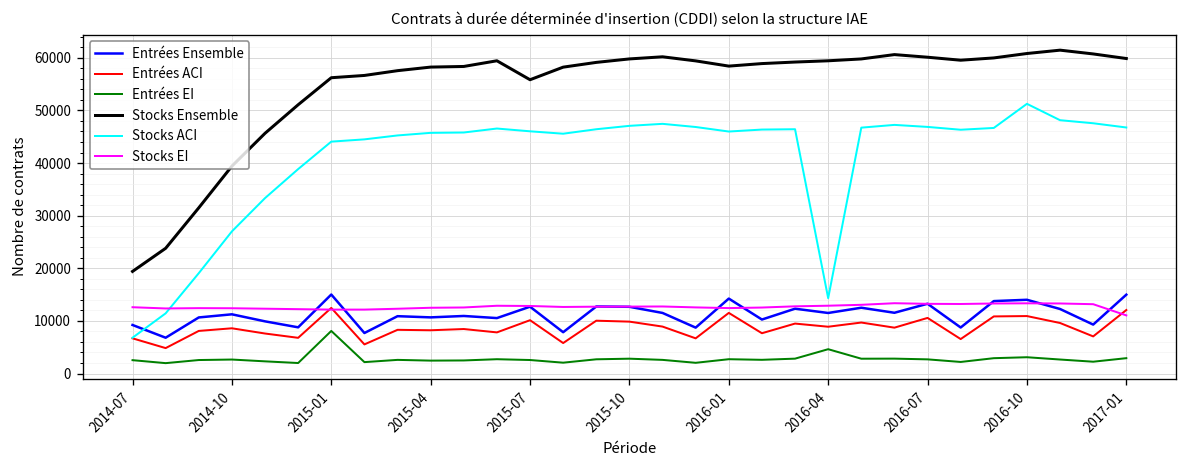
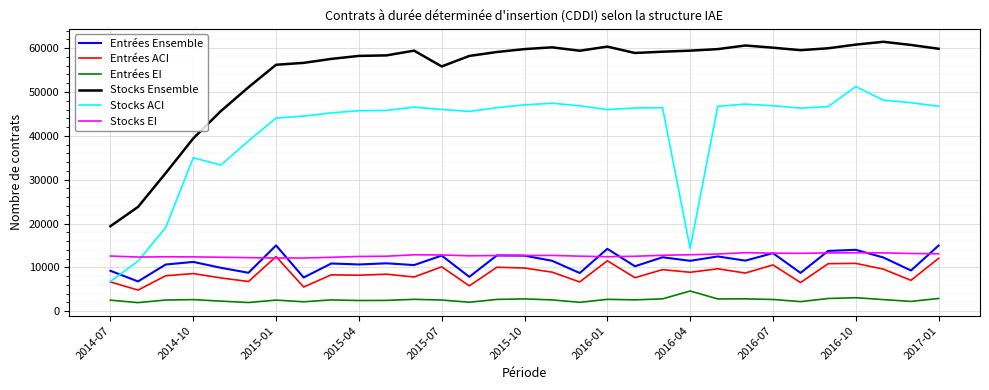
Stocks ACI, 2014-10: 27000 -> 35000
Entrées EI, 2015-01: 8000 -> 3000
Stocks Ensemble, 2016-01: 58000 -> 60000
Stocks EI, 2017-01: 11000 -> 13000
